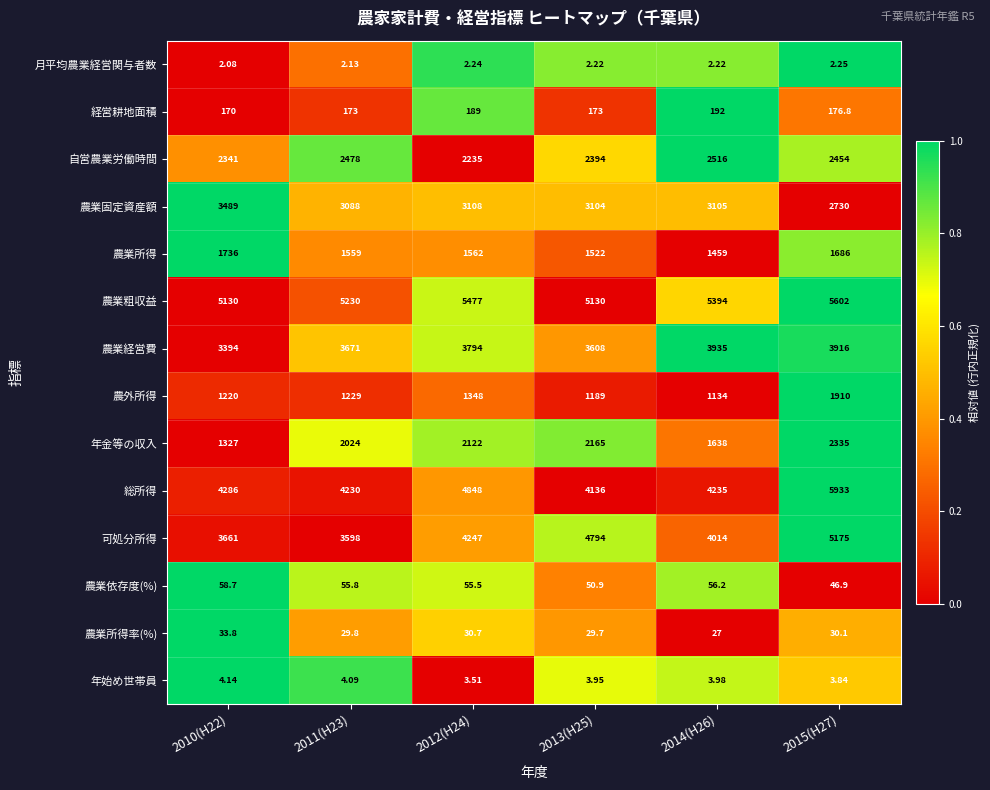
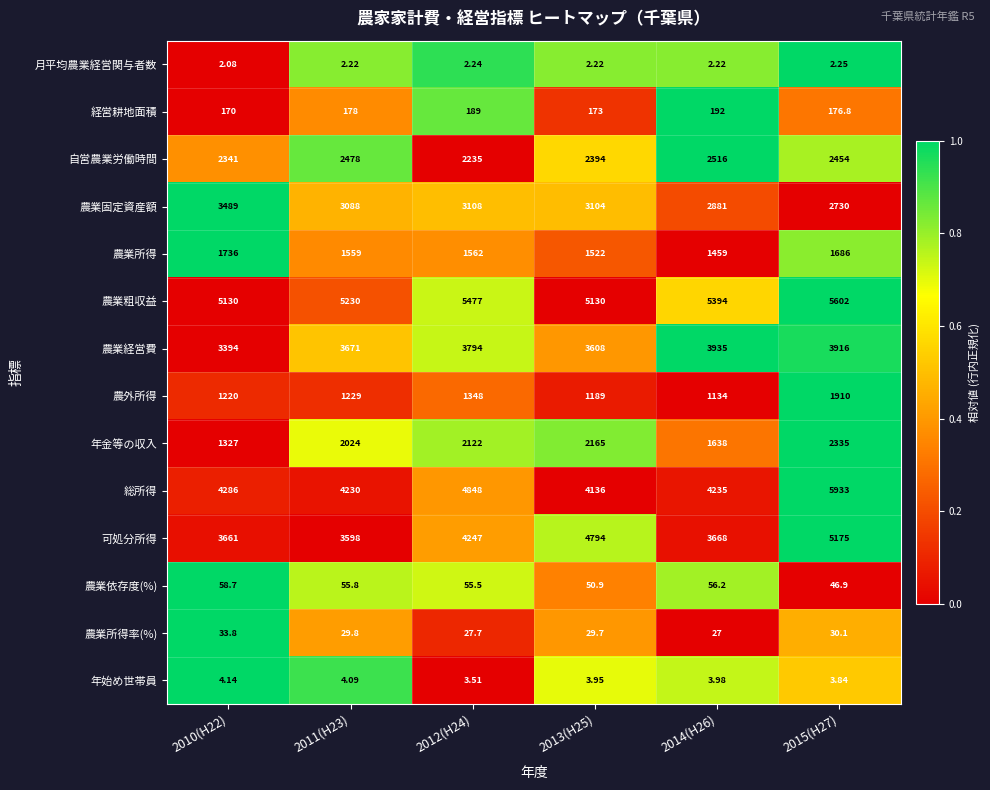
月平均農業経営関与者数, 2011(H23): 2.13 -> 2.22
経営耕地面積, 2011(H23): 173 -> 178
農業固定資産額, 2014(H26): 3105 -> 2881
可処分所得, 2014(H26): 4014 -> 3668
農業所得率(%), 2012(H24): 30.7 -> 27.7
